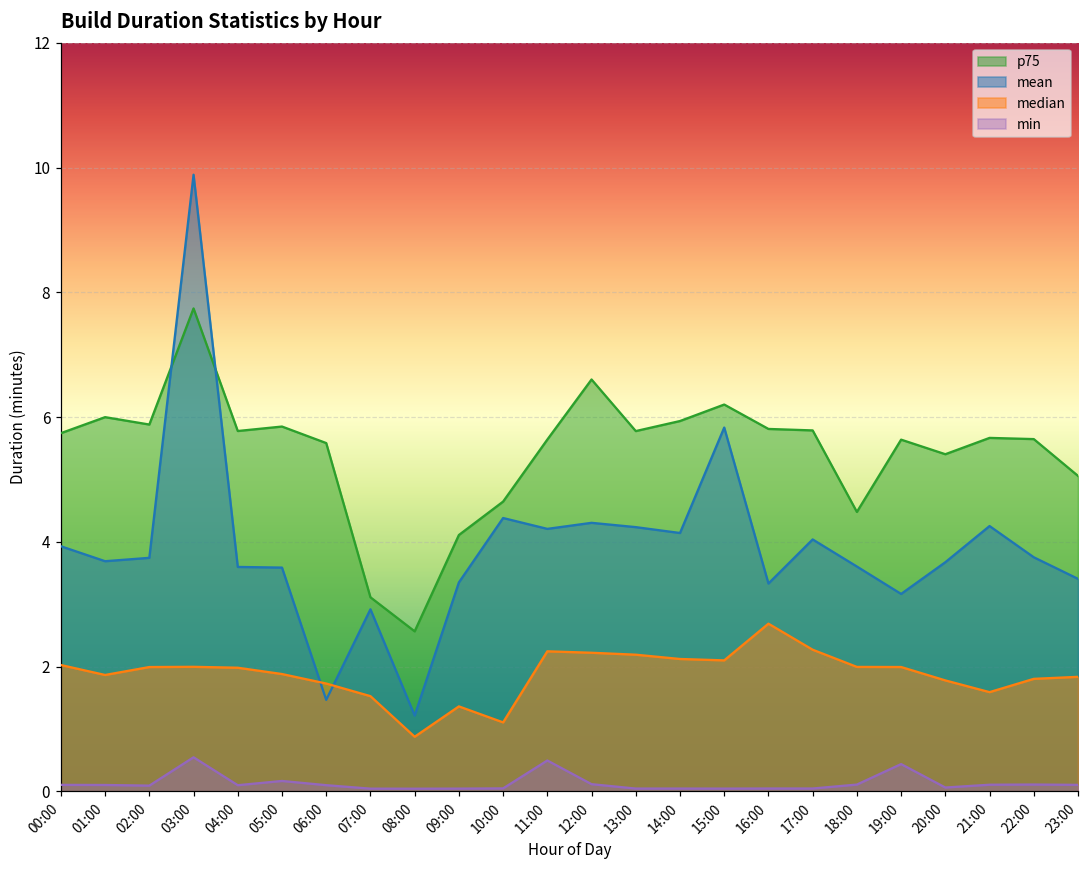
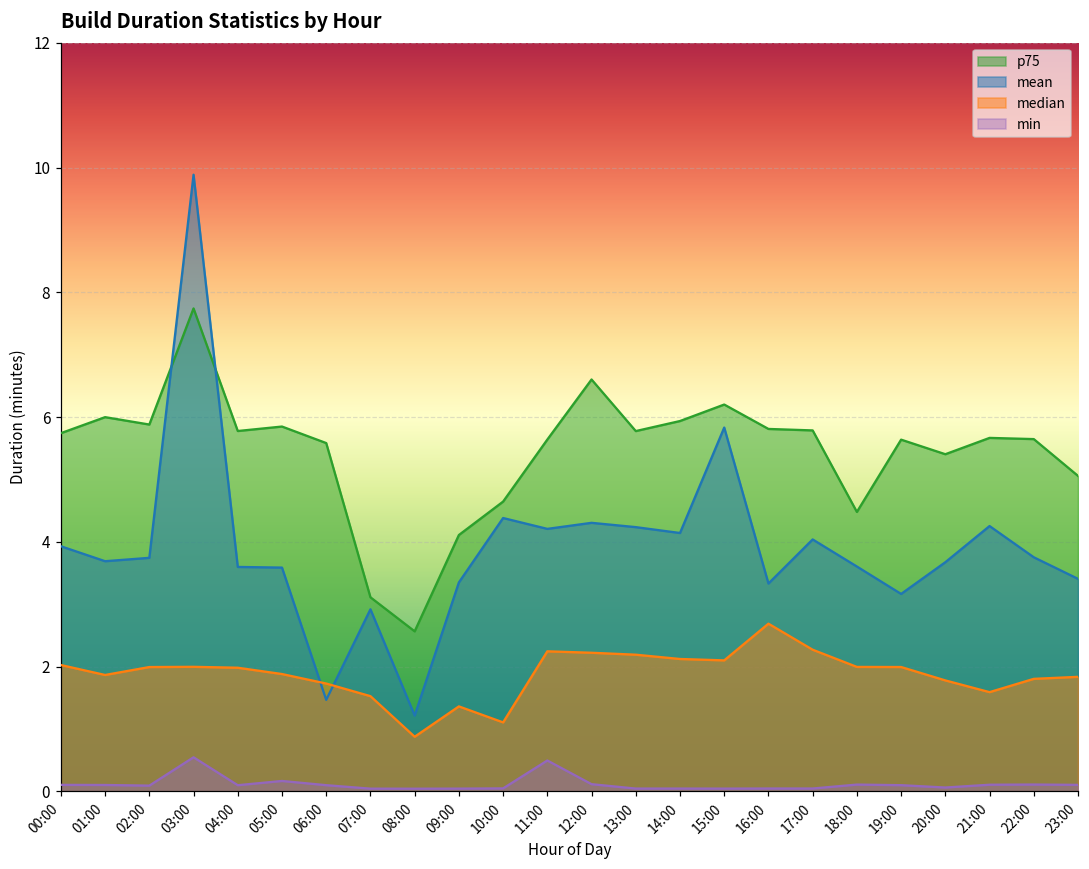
min, 19:00: 0.4 -> 0.1
